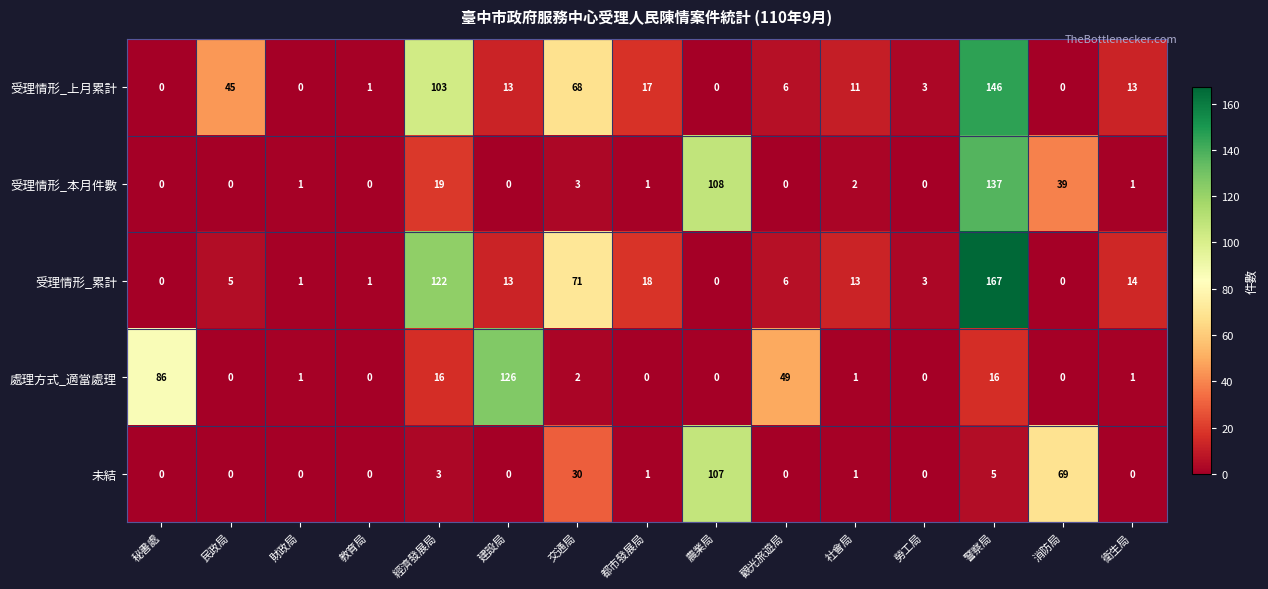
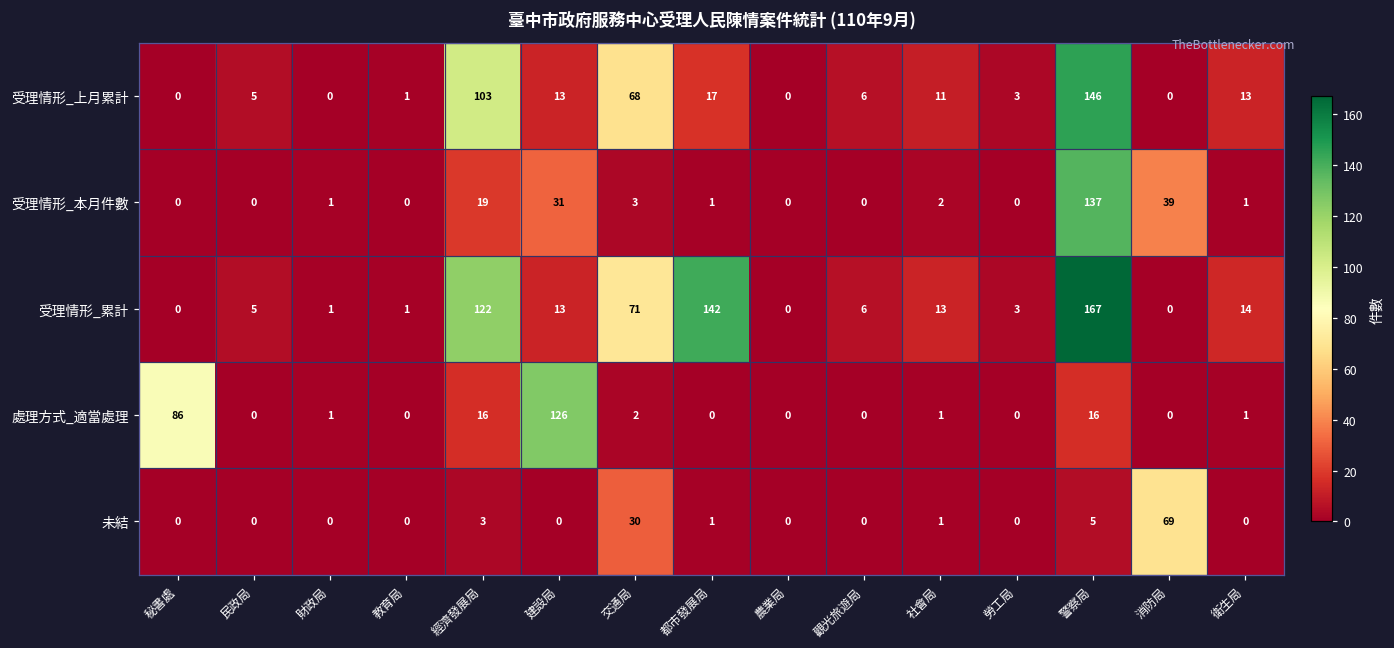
受理情形_上月累計, 民政局: 45 -> 5
受理情形_本月件數, 建設局: 0 -> 31
受理情形_本月件數, 農業局: 108 -> 0
受理情形_累計, 都市發展局: 18 -> 142
處理方式_適當處理, 觀光旅遊局: 49 -> 0
未結, 農業局: 107 -> 0
